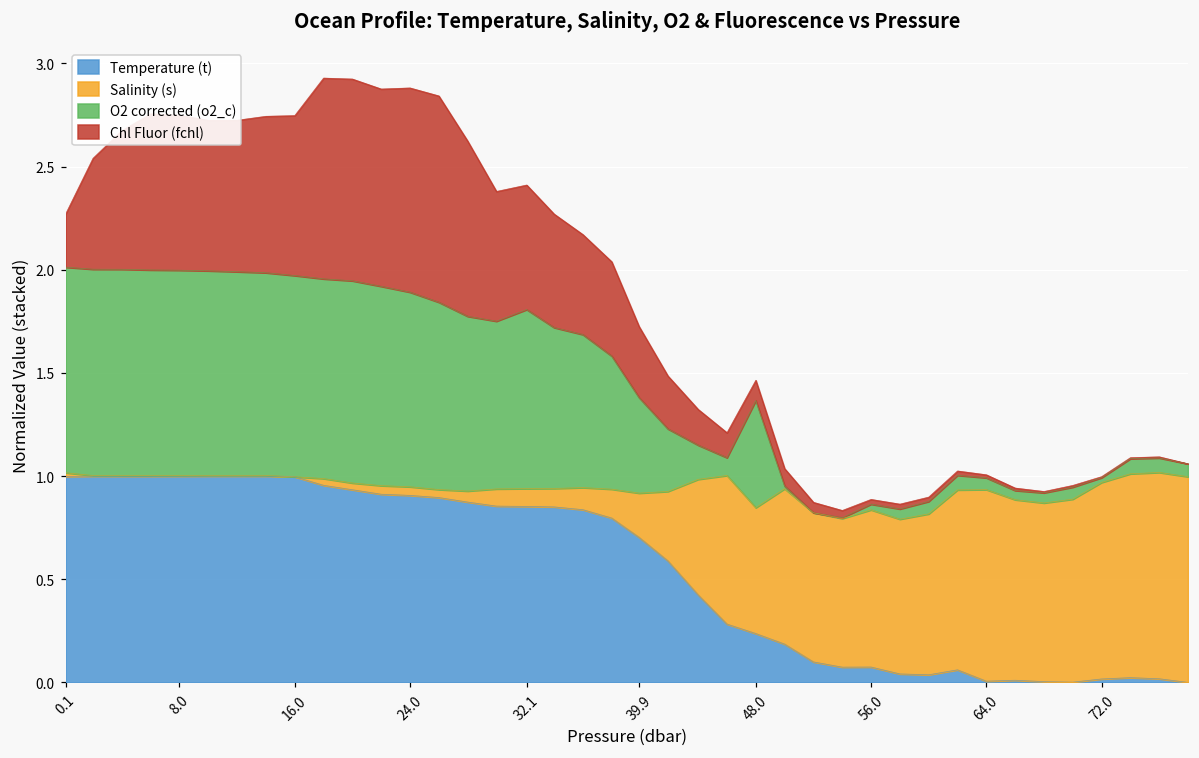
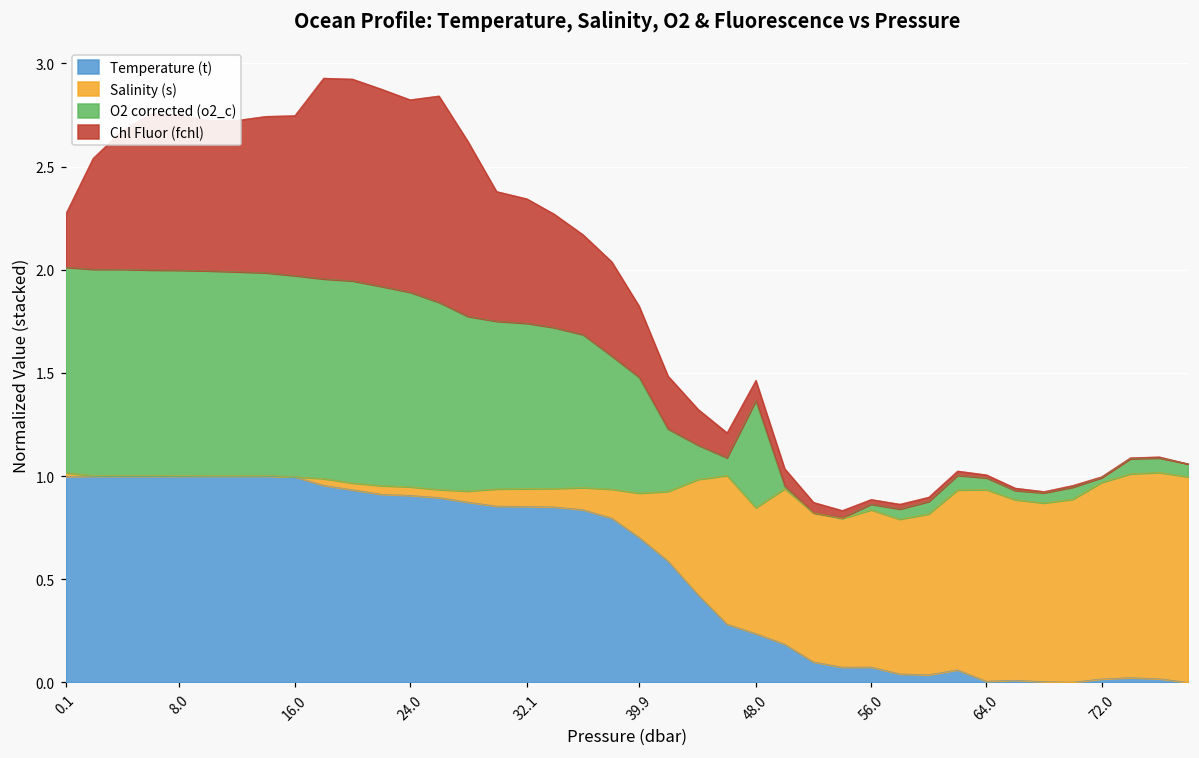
Chl Fluor (fchl), 24.0: 0.99 -> 0.93
O2 corrected (o2_c), 32.1: 0.87 -> 0.80
O2 corrected (o2_c), 39.9: 0.46 -> 0.56
